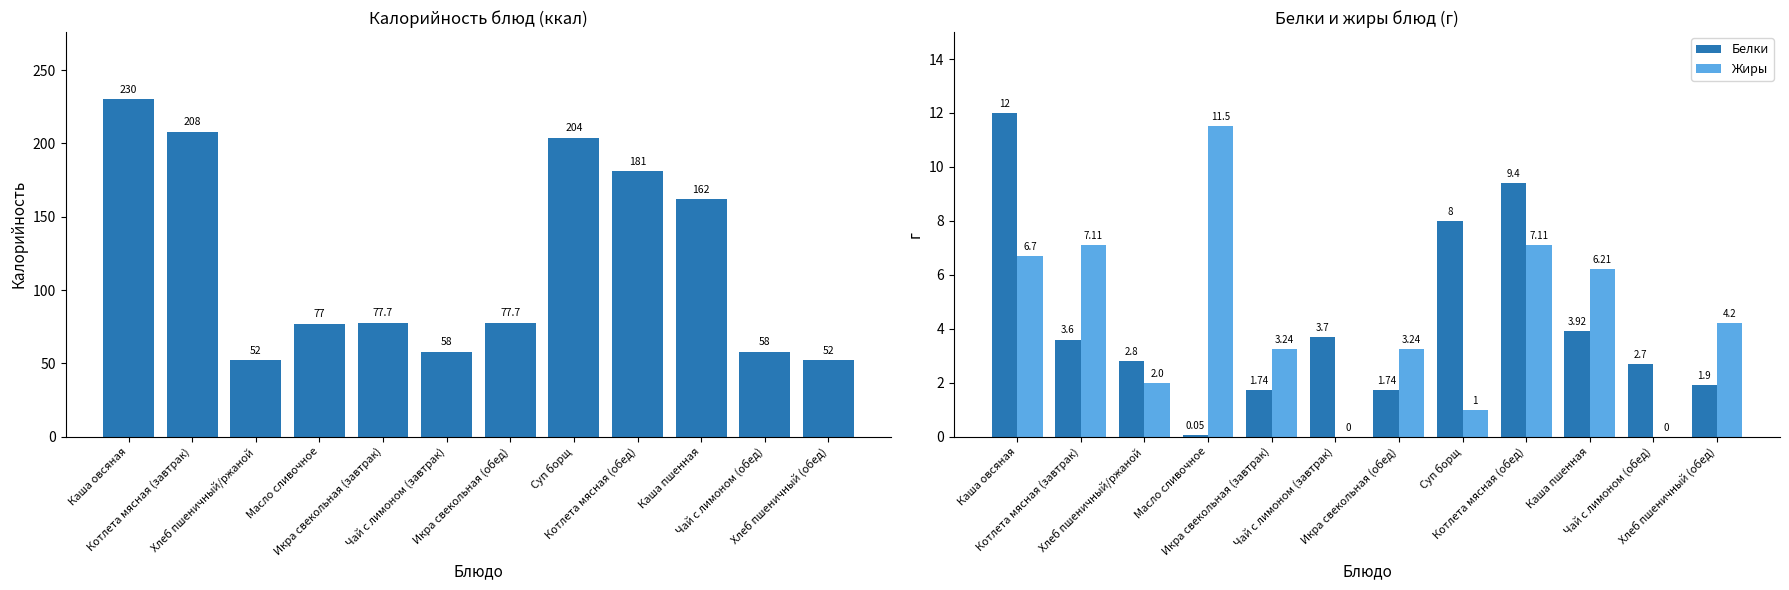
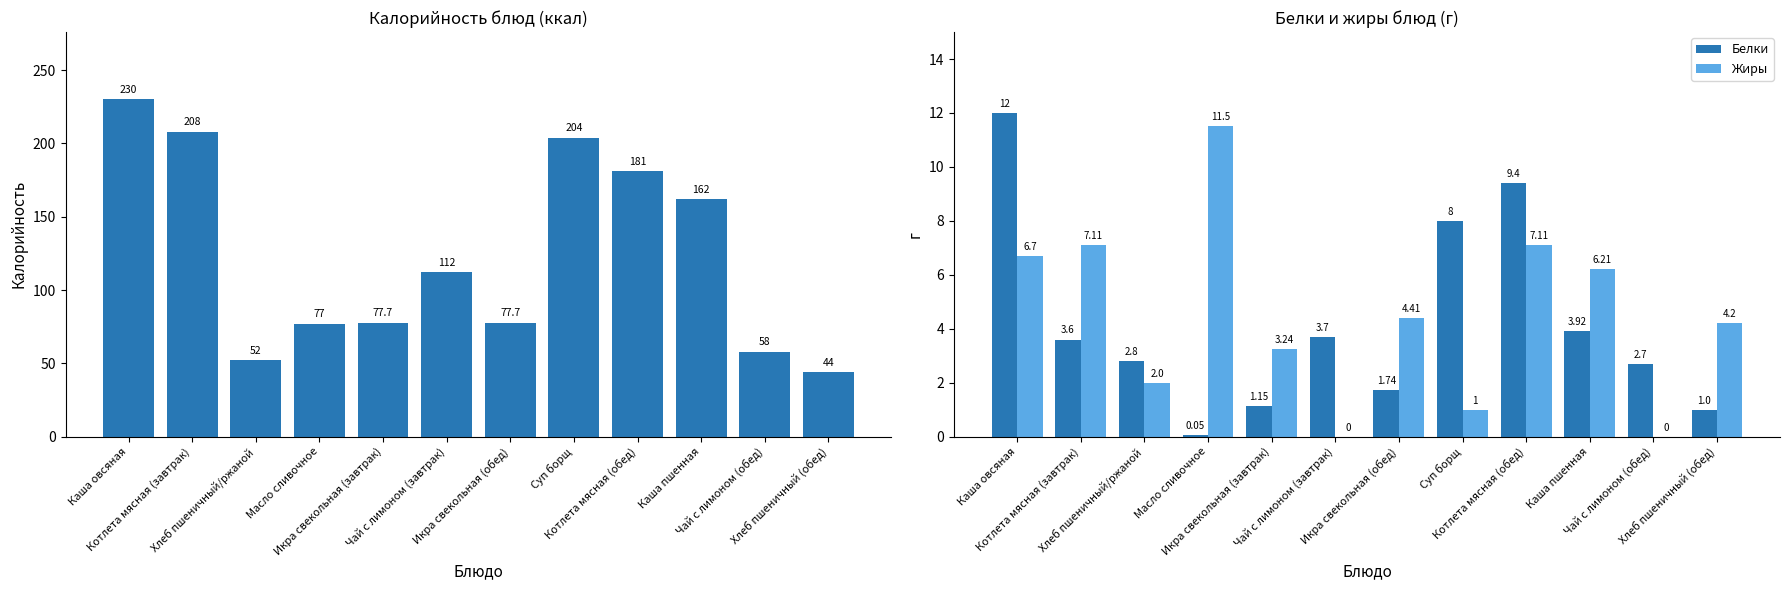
Калорийность блюд (ккал), Чай с лимоном (завтрак): 58 -> 112
Калорийность блюд (ккал), Хлеб пшеничный (обед): 52 -> 44
Белки и жиры блюд (г), Белки, Икра свекольная (завтрак): 1.74 -> 1.15
Белки и жиры блюд (г), Жиры, Икра свекольная (обед): 3.24 -> 4.41
Белки и жиры блюд (г), Белки, Хлеб пшеничный (обед): 1.9 -> 1.0
